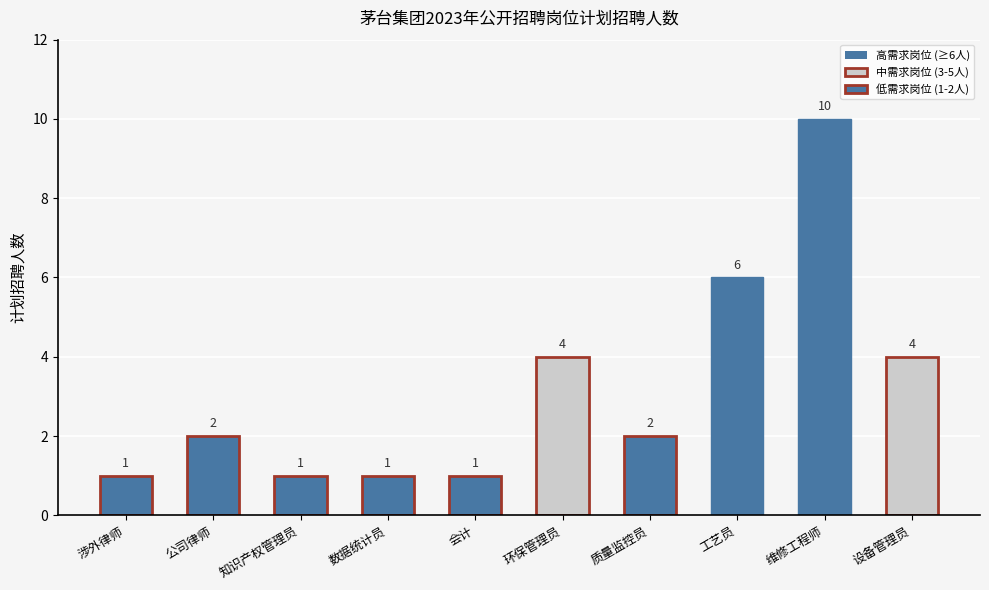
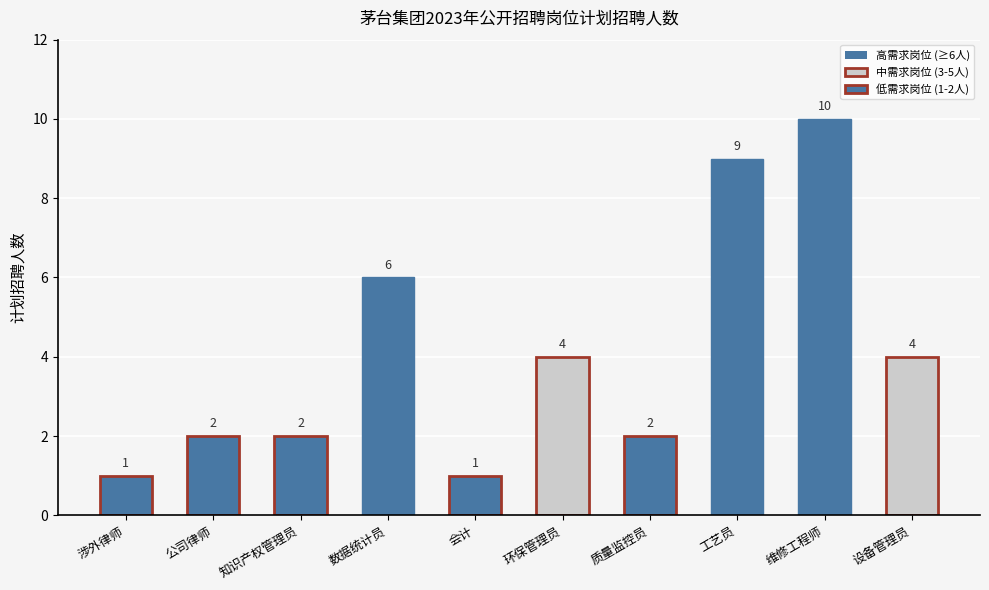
知识产权管理员: 1 -> 2
数据统计员: 1 -> 6
工艺员: 6 -> 9
